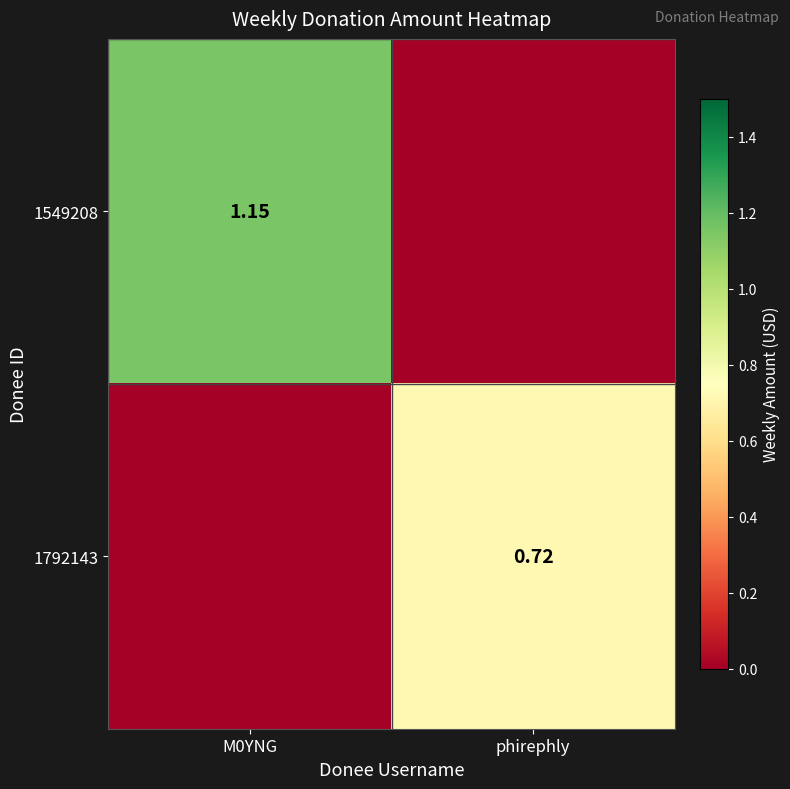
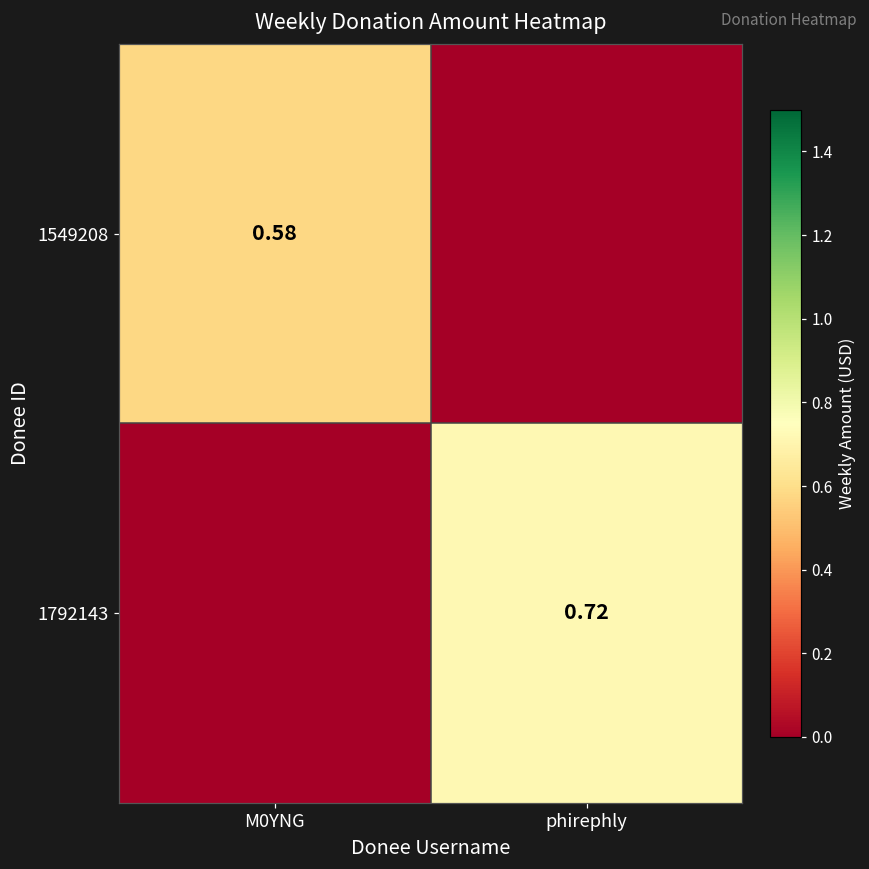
1549208, M0YNG: 1.15 -> 0.58
